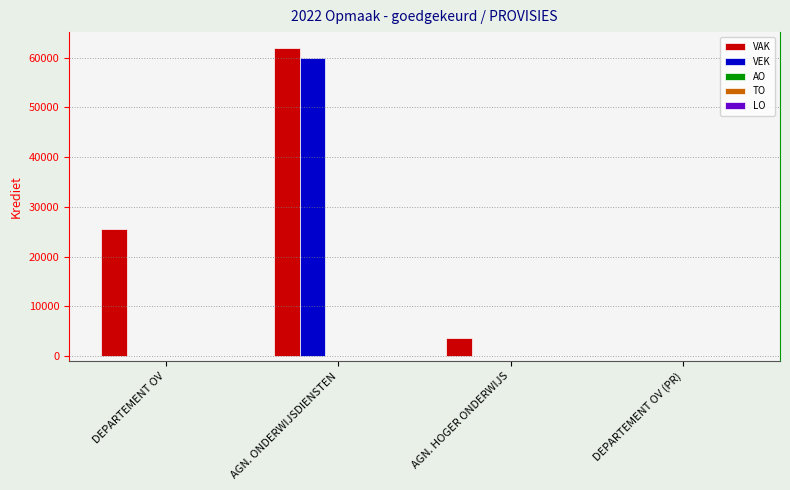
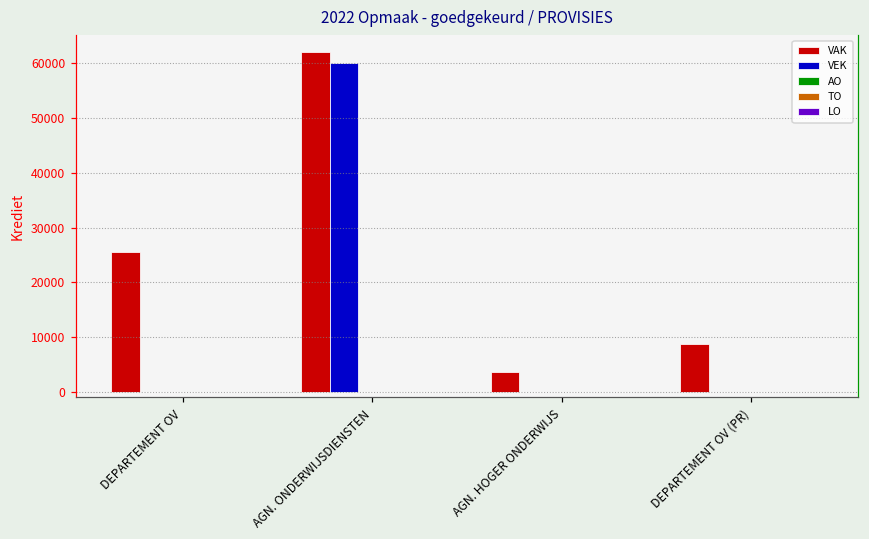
VAK, DEPARTEMENT OV (PR): 0 -> 9000
